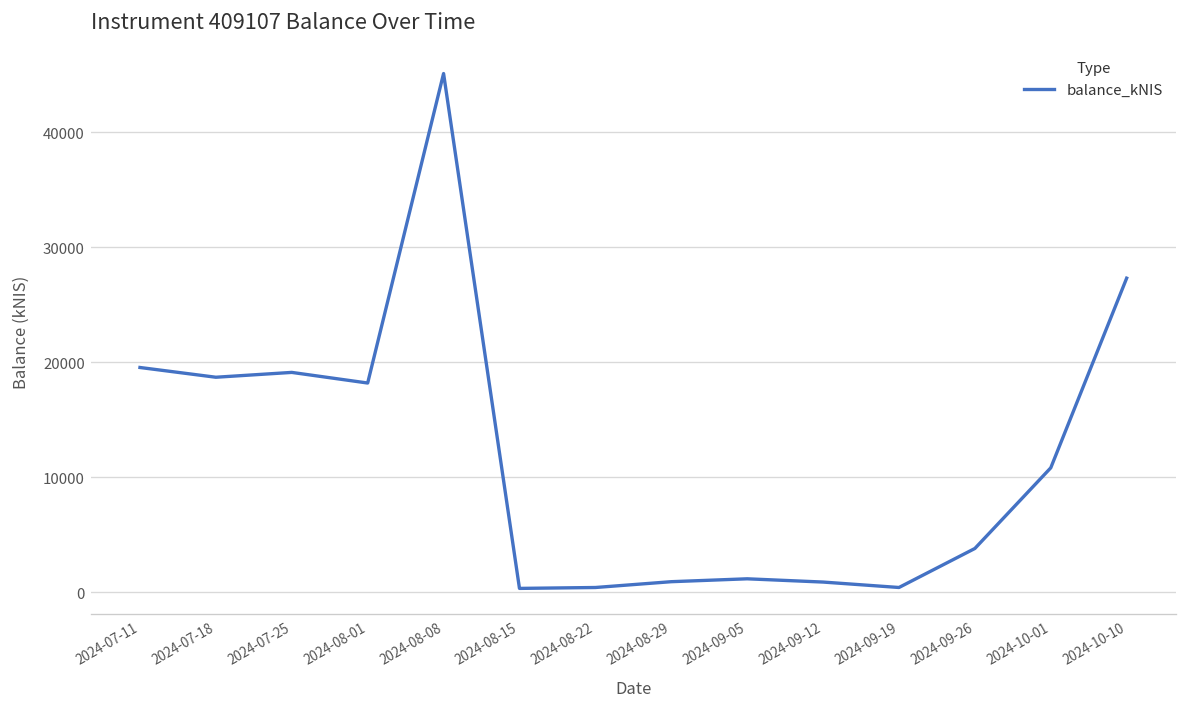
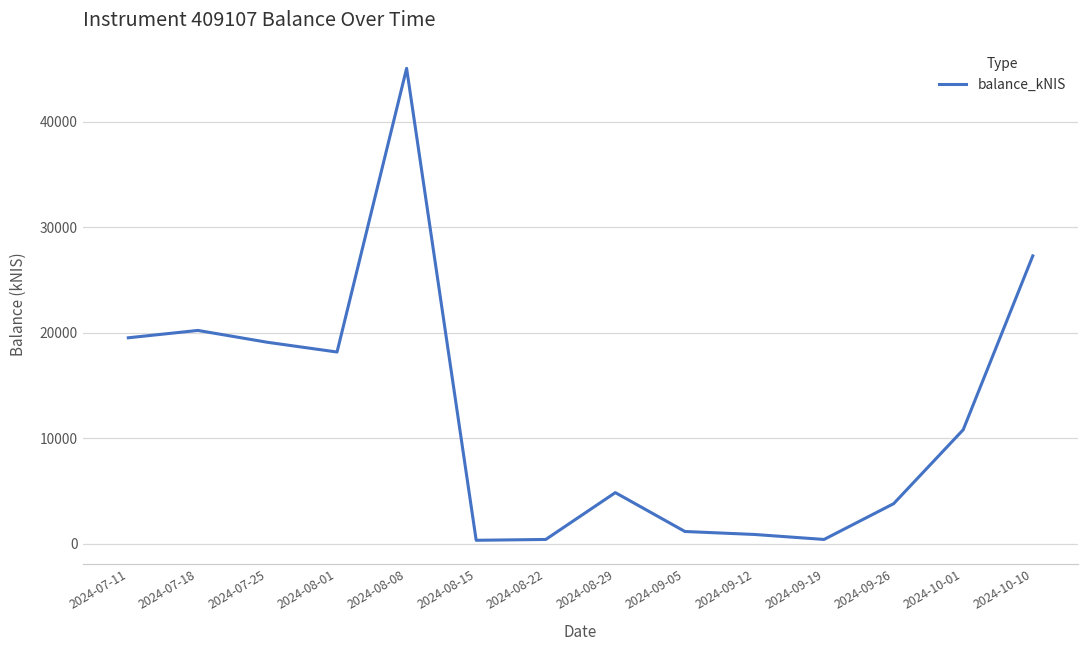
2024-07-18: 19000 -> 20000
2024-08-29: 1000 -> 5000
